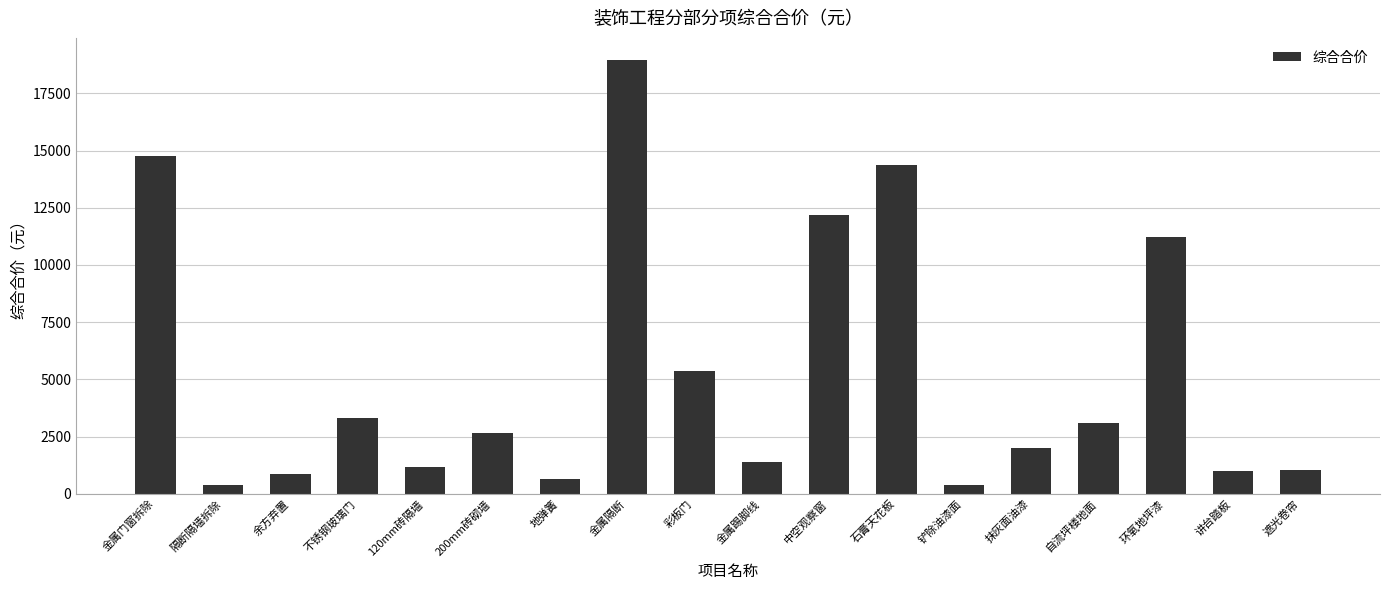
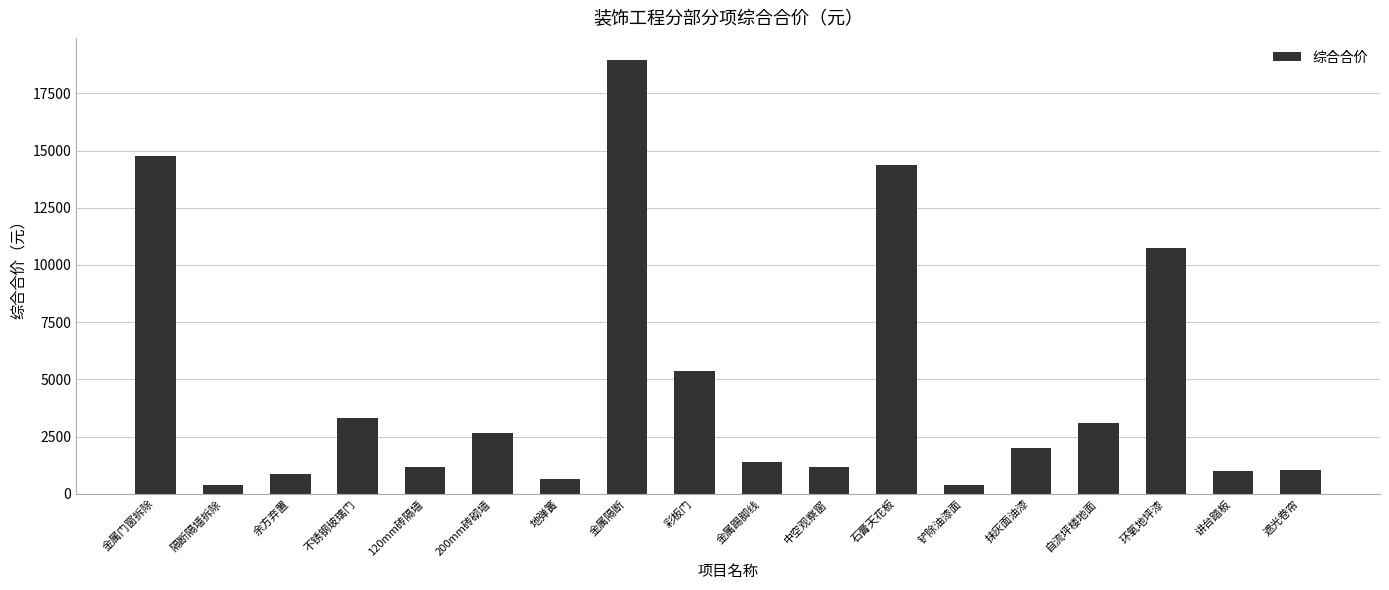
中空观察窗: 12200 -> 1200
环氧地坪漆: 11200 -> 10700
